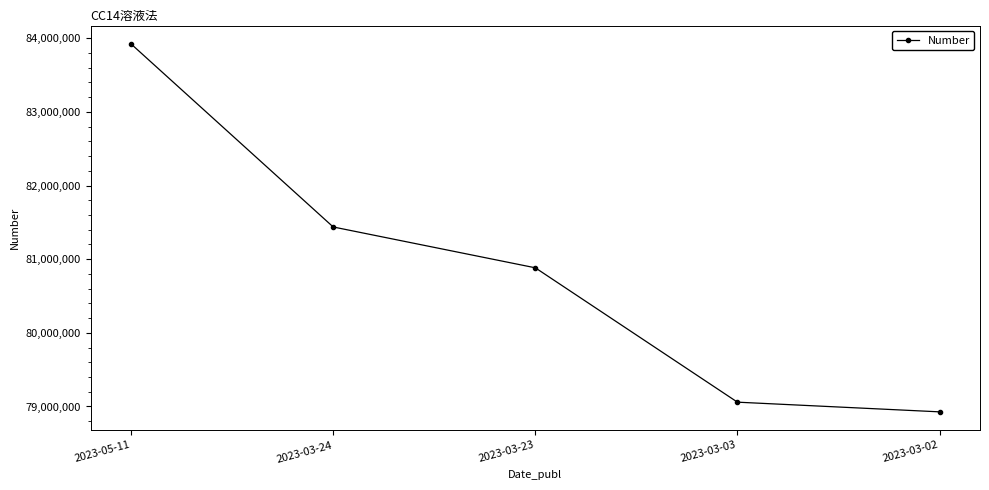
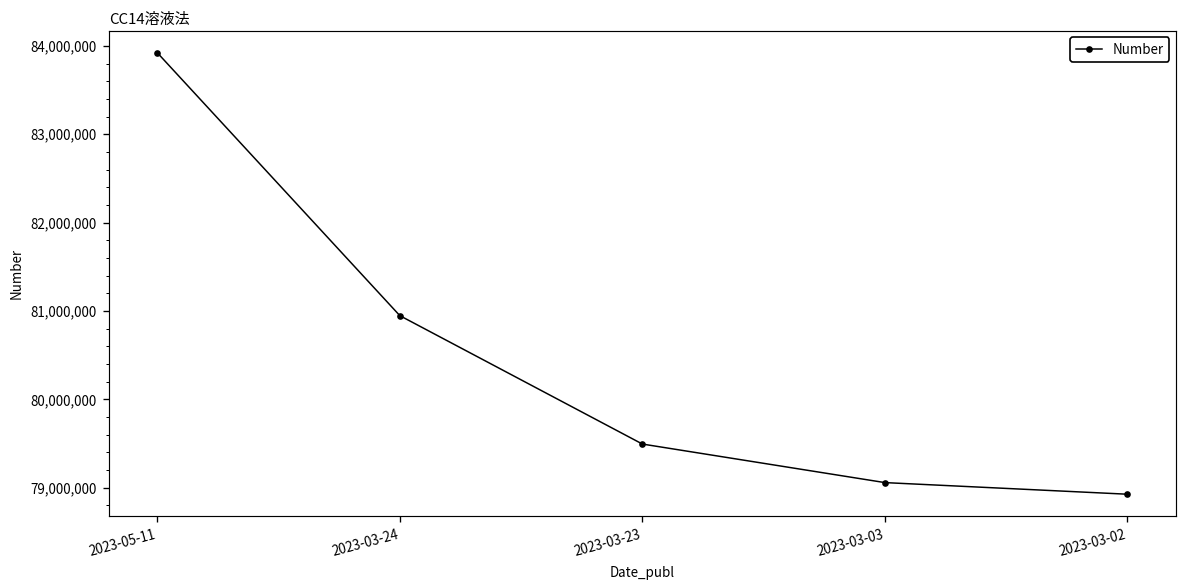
2023-03-24: 81,400,000 -> 80,900,000
2023-03-23: 80,900,000 -> 79,500,000
